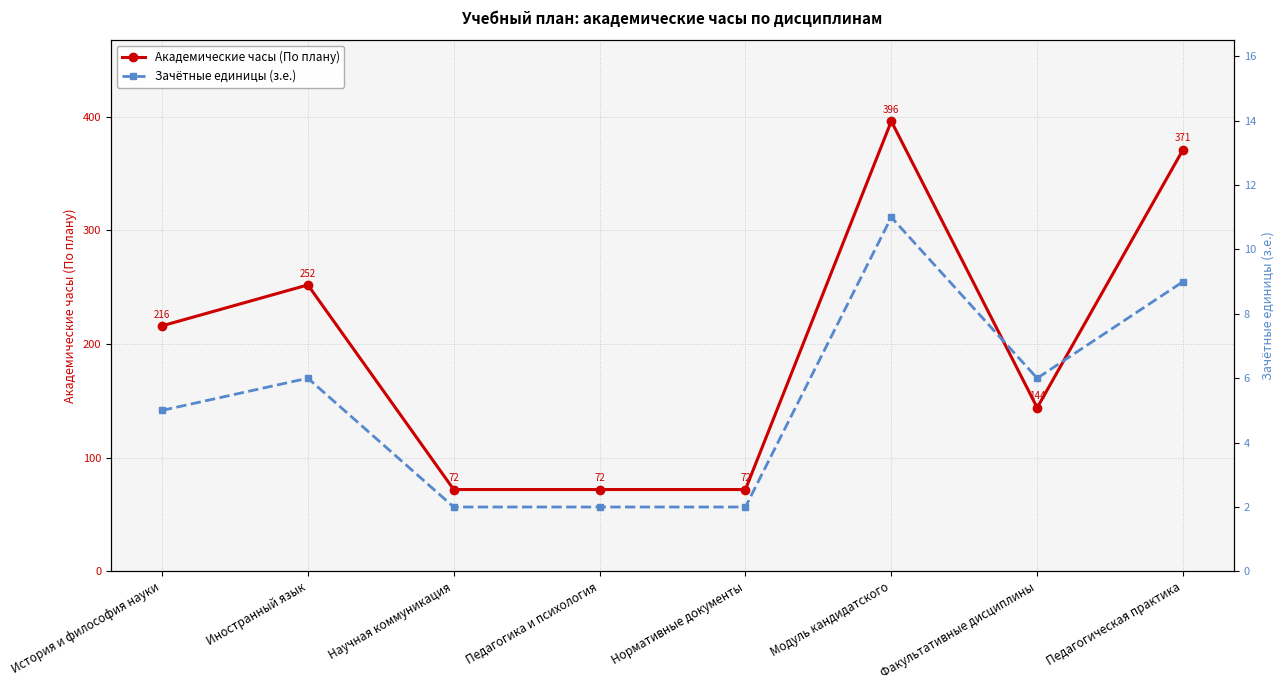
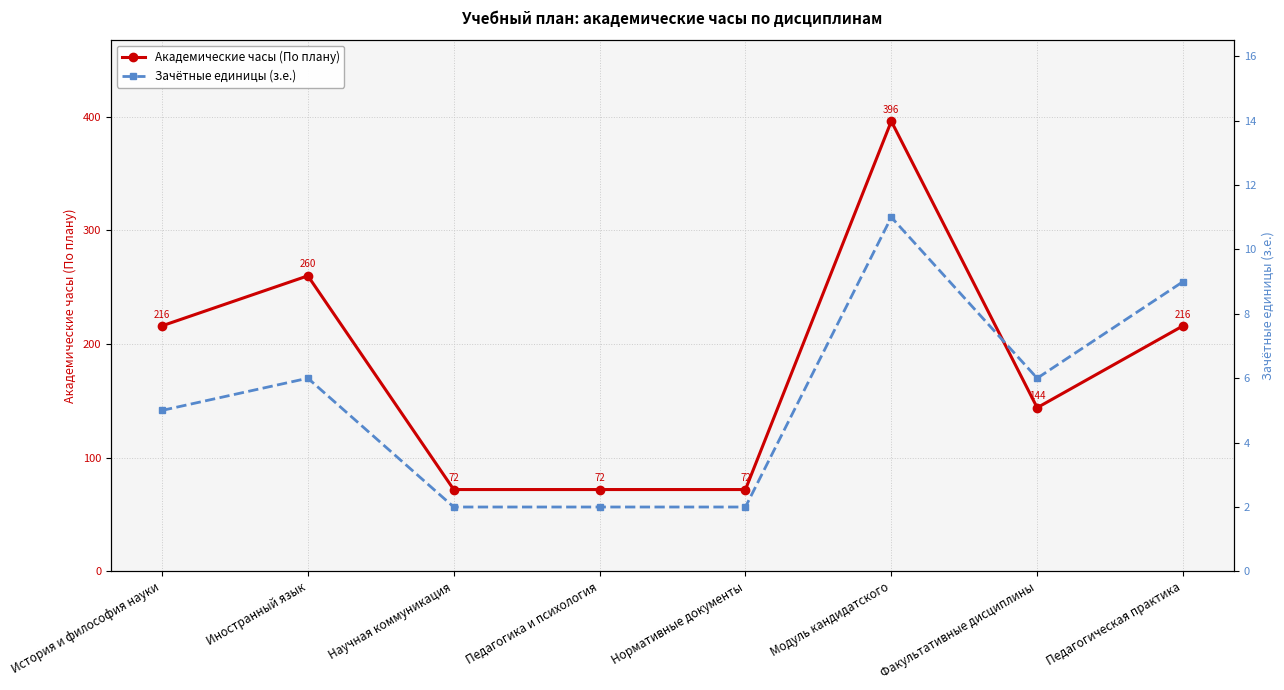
Академические часы (По плану), Иностранный язык: 252 -> 260
Академические часы (По плану), Педагогическая практика: 371 -> 216
